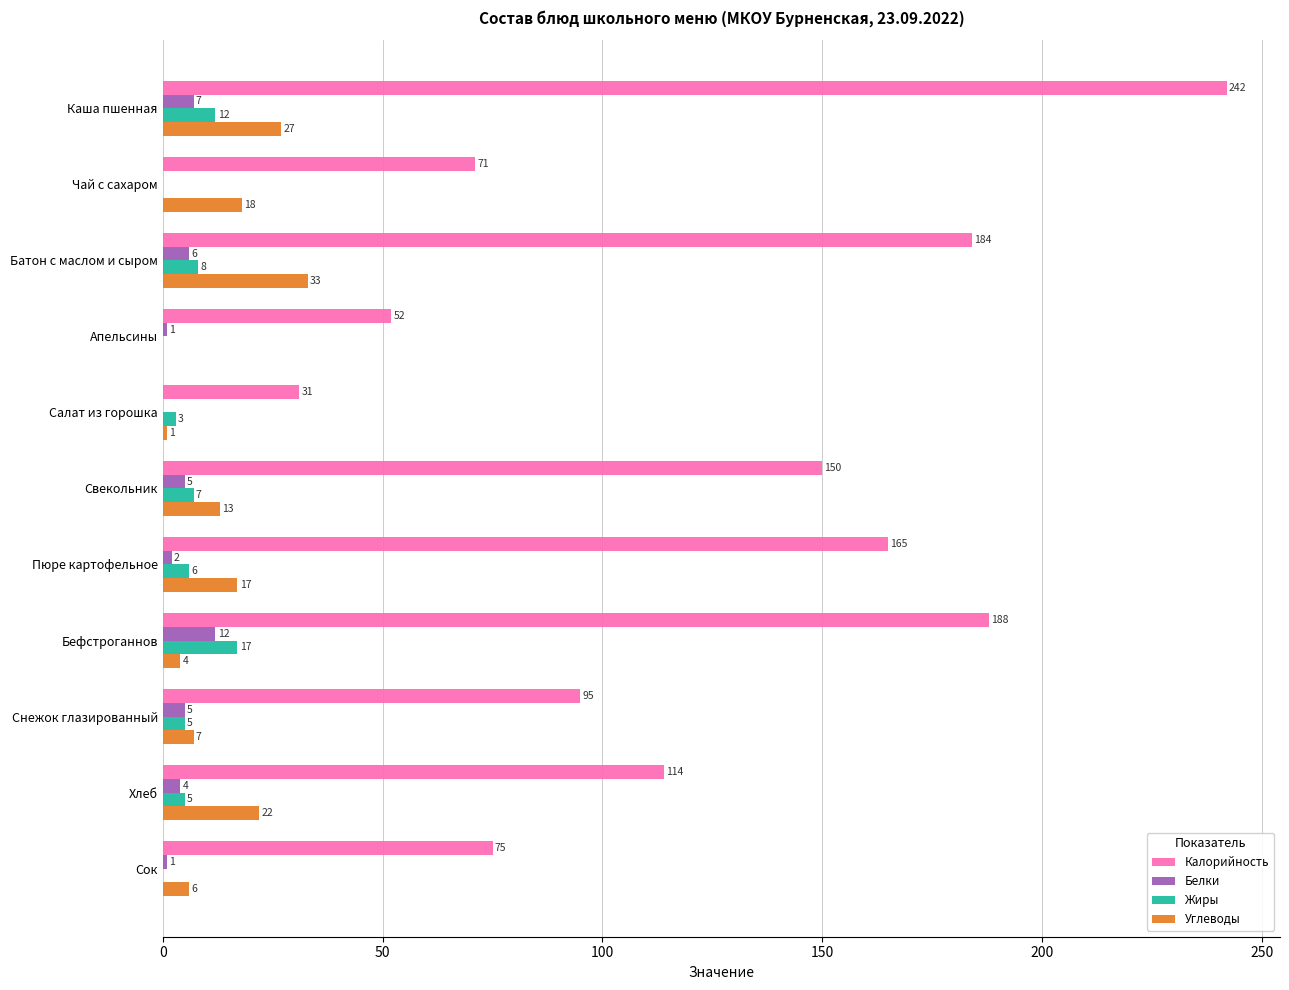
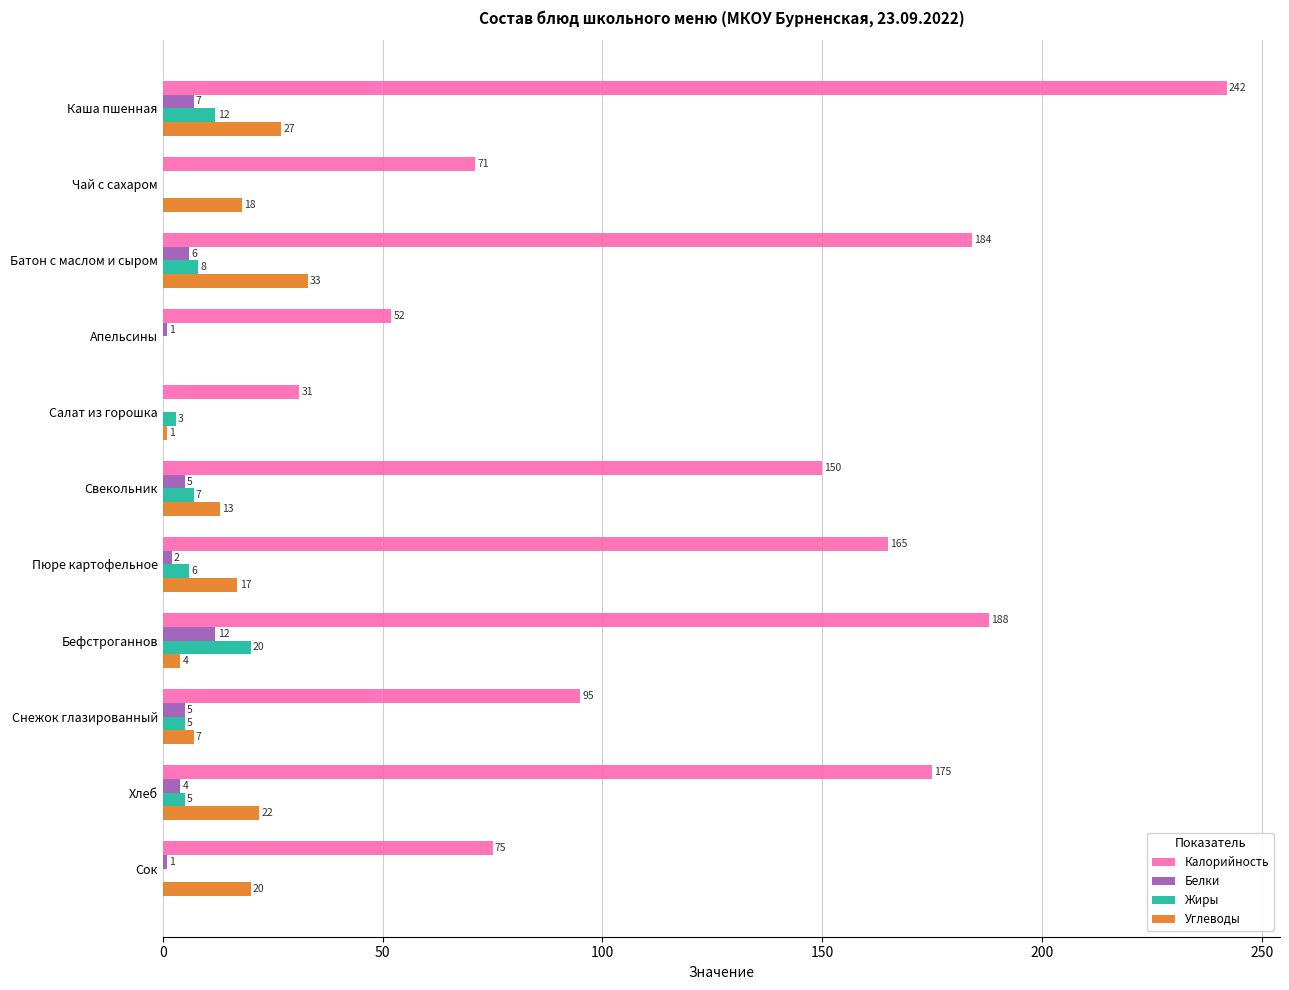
Жиры, Бефстроганнов: 17 -> 20
Калорийность, Хлеб: 114 -> 175
Углеводы, Сок: 6 -> 20
